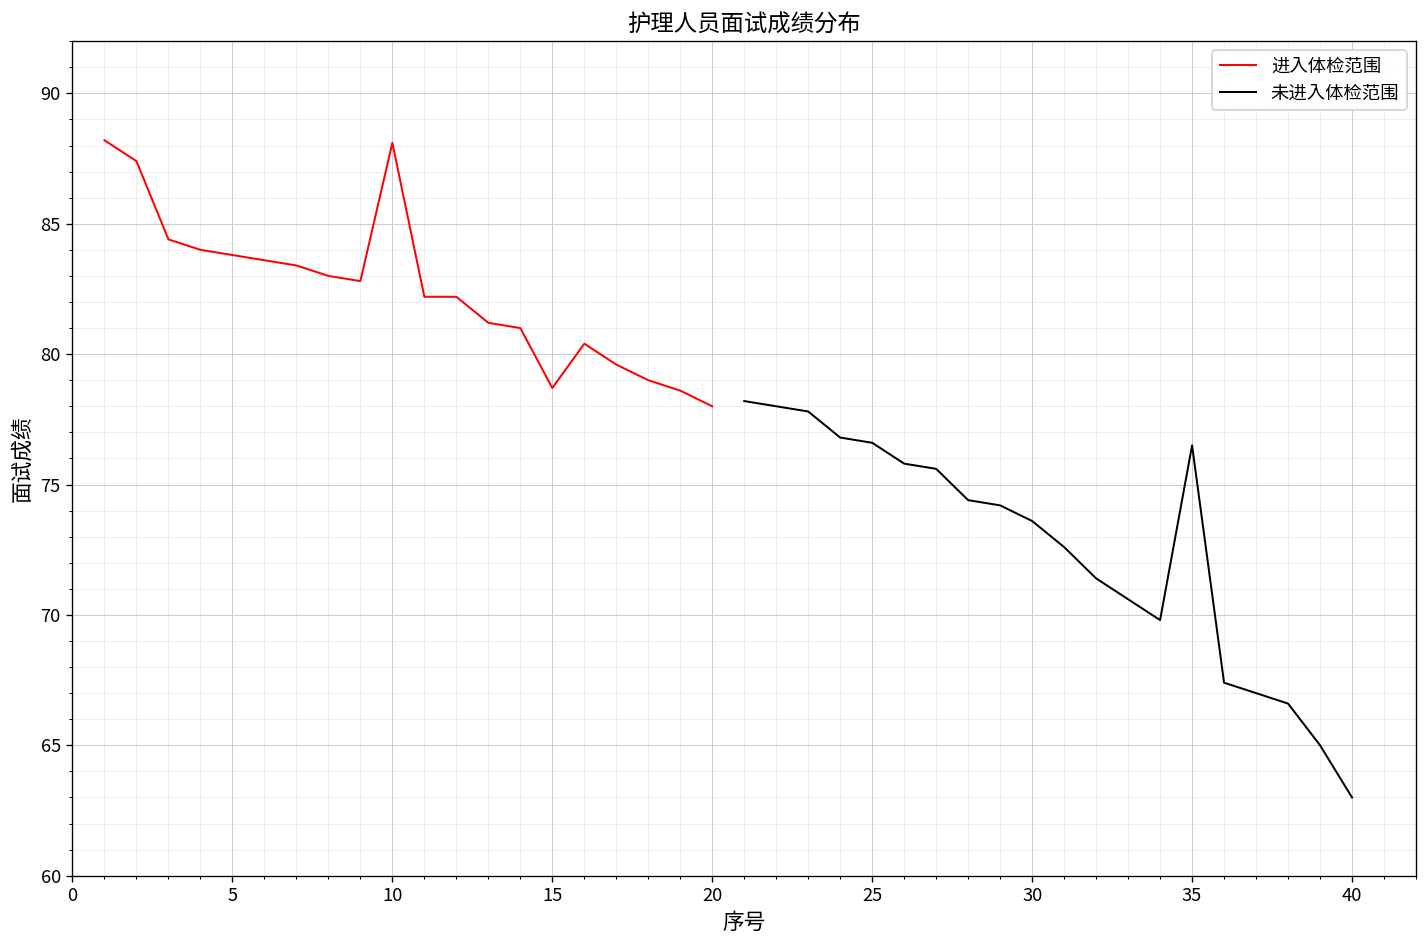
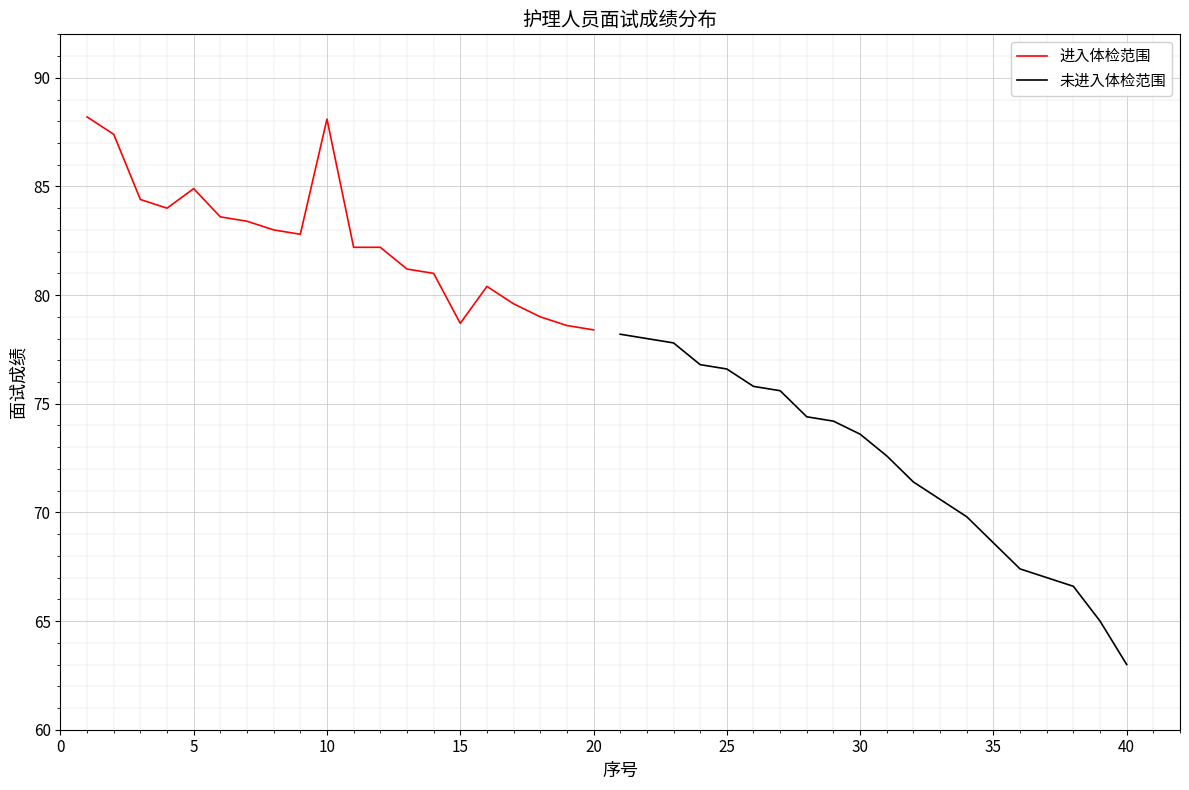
进入体检范围, 5: 83.8 -> 84.9
进入体检范围, 20: 78.0 -> 78.4
未进入体检范围, 35: 76.5 -> 68.6
